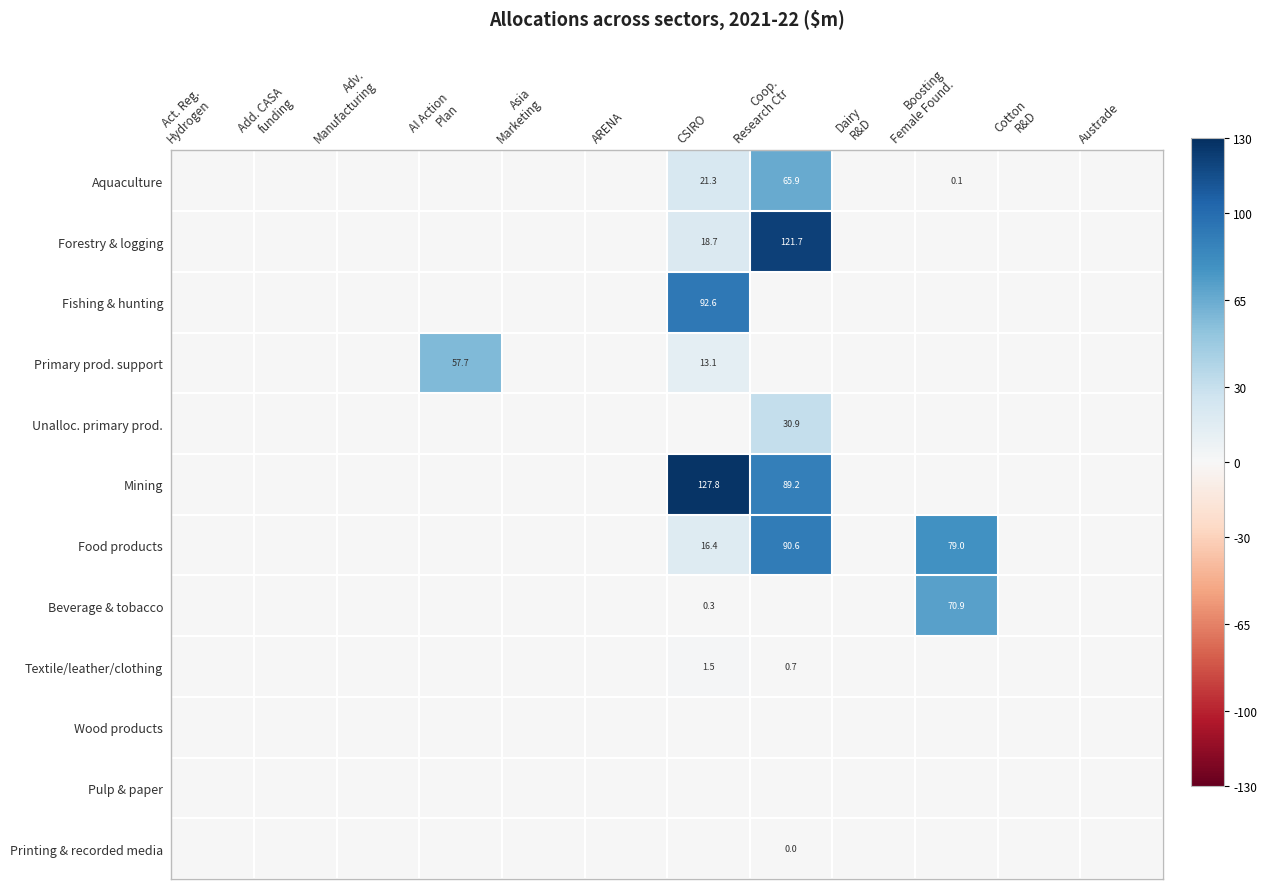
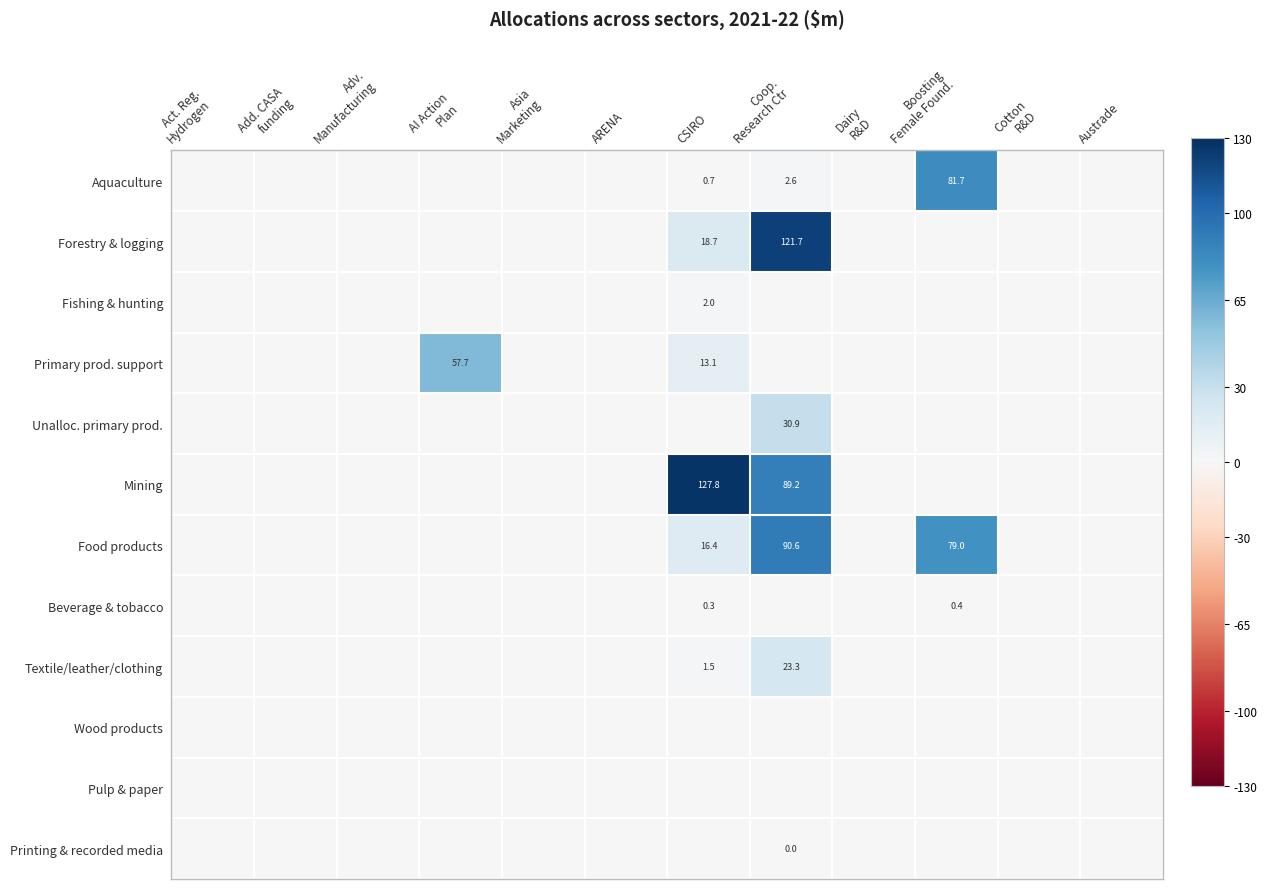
Aquaculture, CSIRO: 21.3 -> 0.7
Aquaculture, Coop. Research Ctr: 65.9 -> 2.6
Aquaculture, Boosting Female Found.: 0.1 -> 81.7
Fishing & hunting, CSIRO: 92.6 -> 2.0
Beverage & tobacco, Boosting Female Found.: 70.9 -> 0.4
Textile/leather/clothing, Coop. Research Ctr: 0.7 -> 23.3
